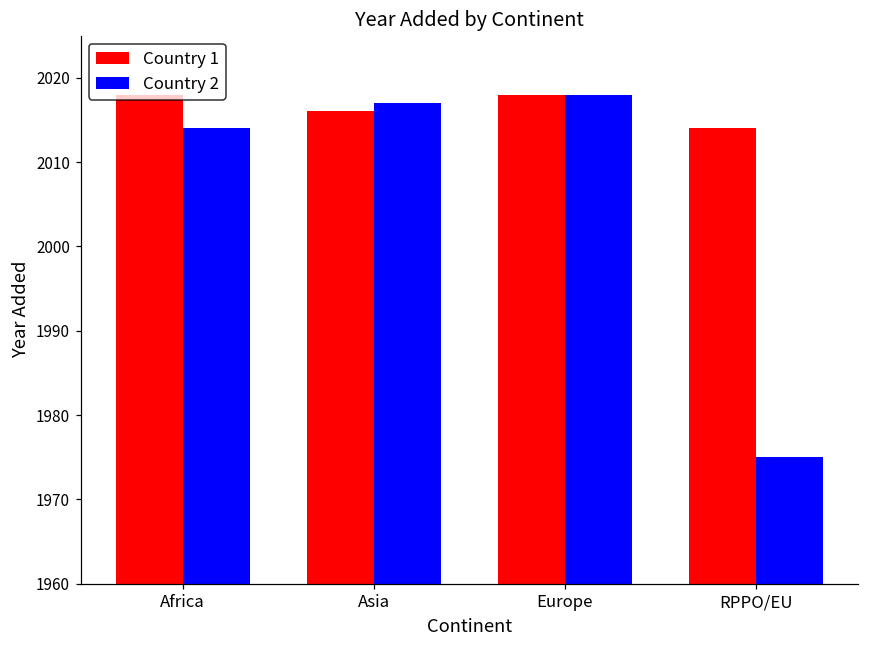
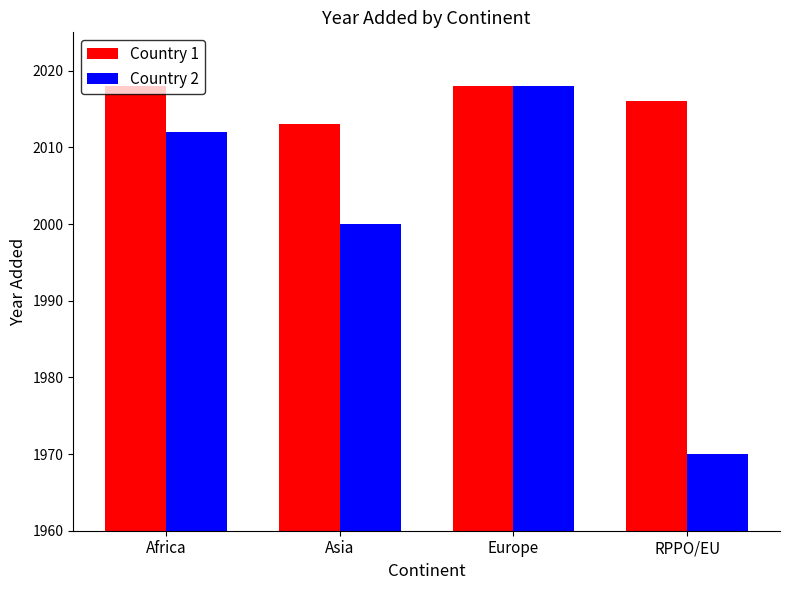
Country 2, Africa: 2014 -> 2012
Country 1, Asia: 2016 -> 2013
Country 2, Asia: 2017 -> 2000
Country 1, RPPO/EU: 2014 -> 2016
Country 2, RPPO/EU: 1975 -> 1970
